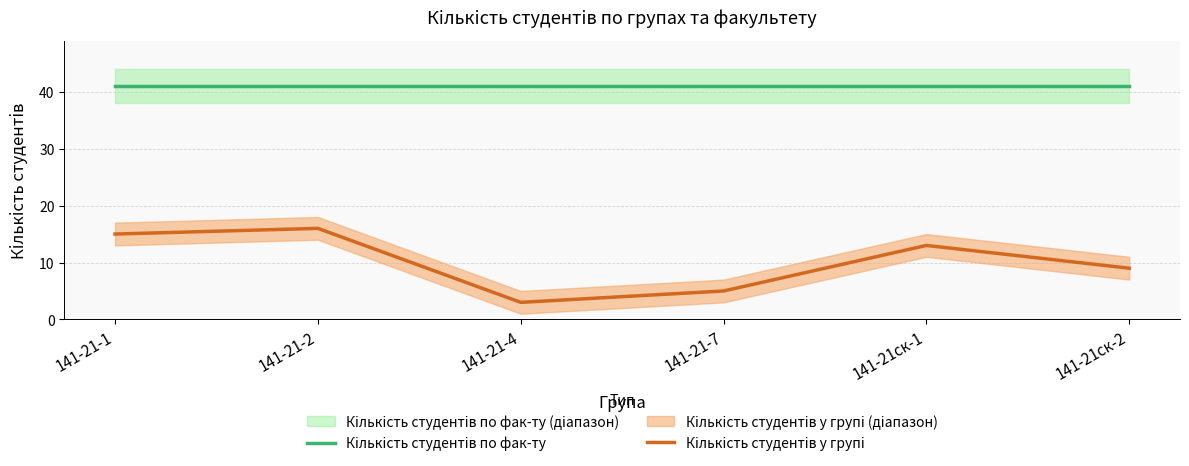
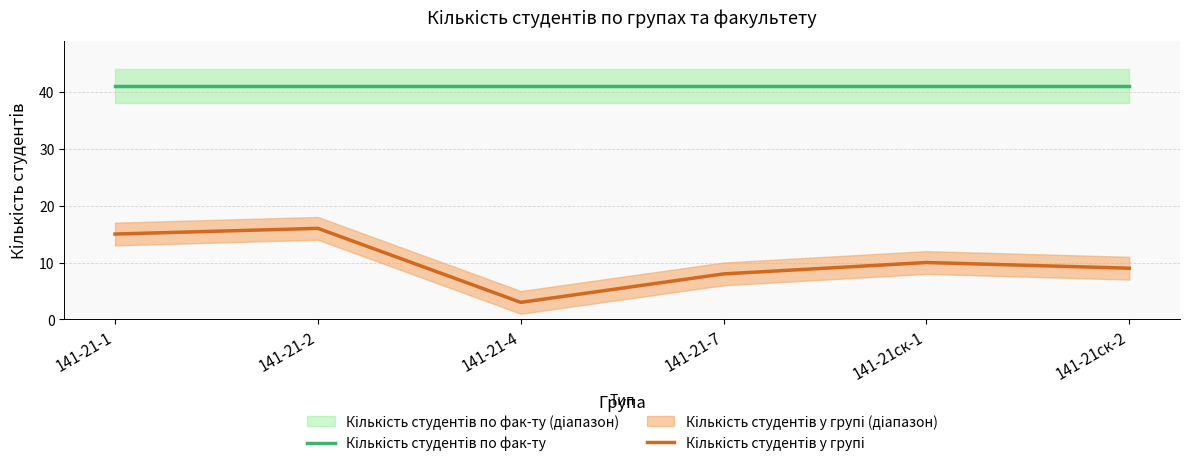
Кількість студентів у групі, 141-21-7: 5 -> 8
Кількість студентів у групі, 141-21ск-1: 13 -> 10
